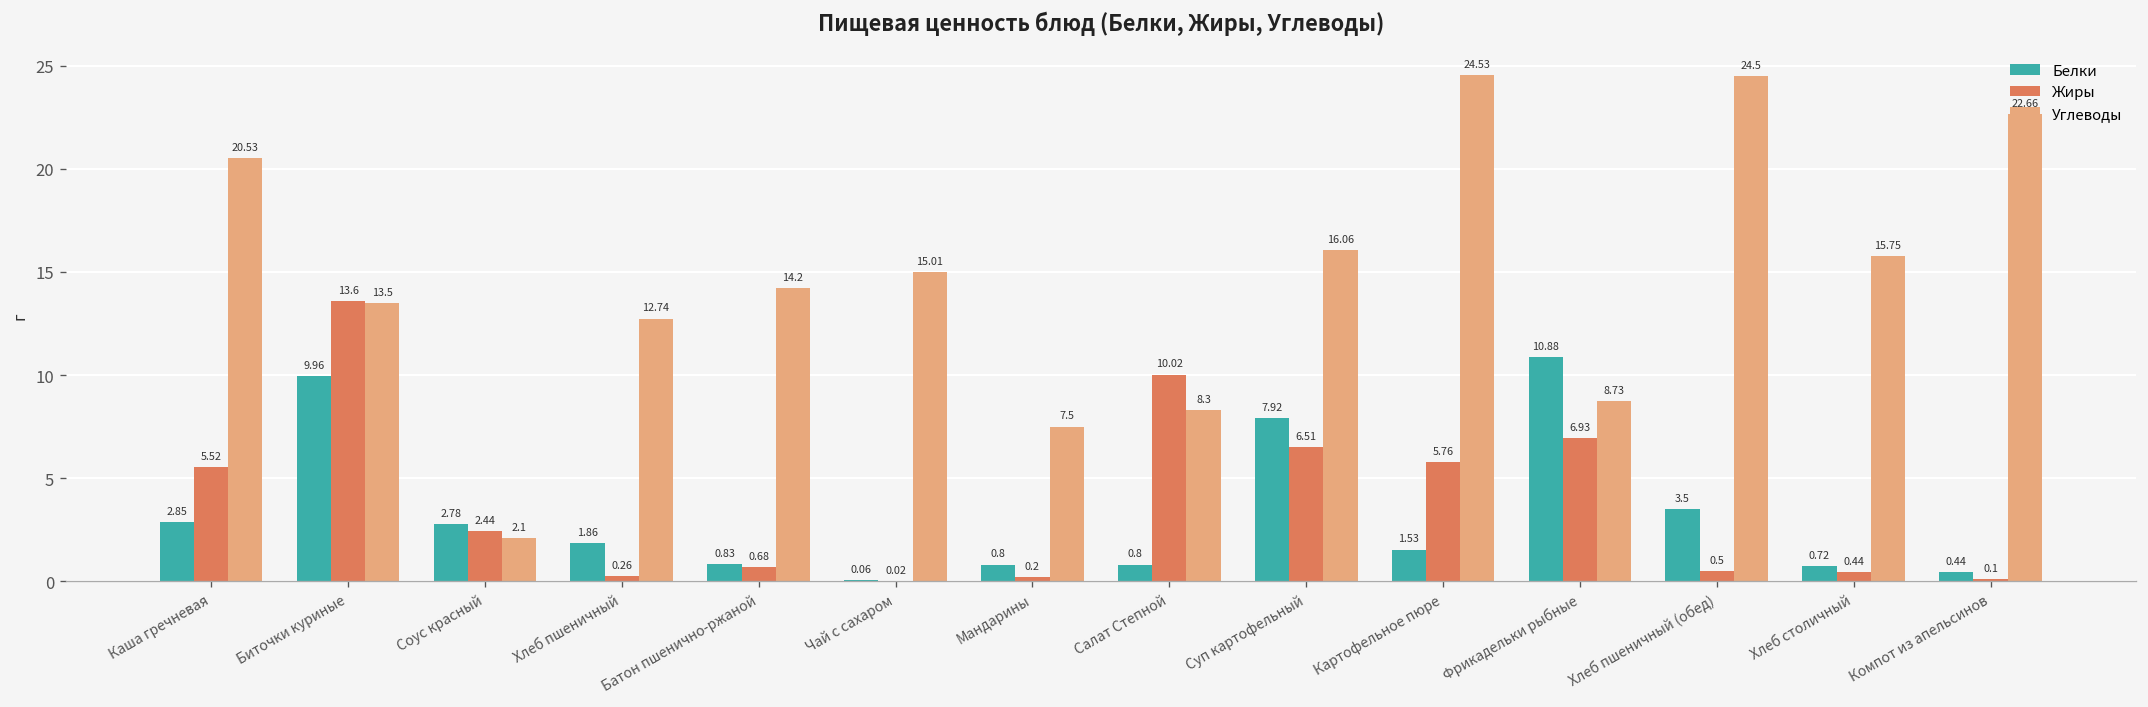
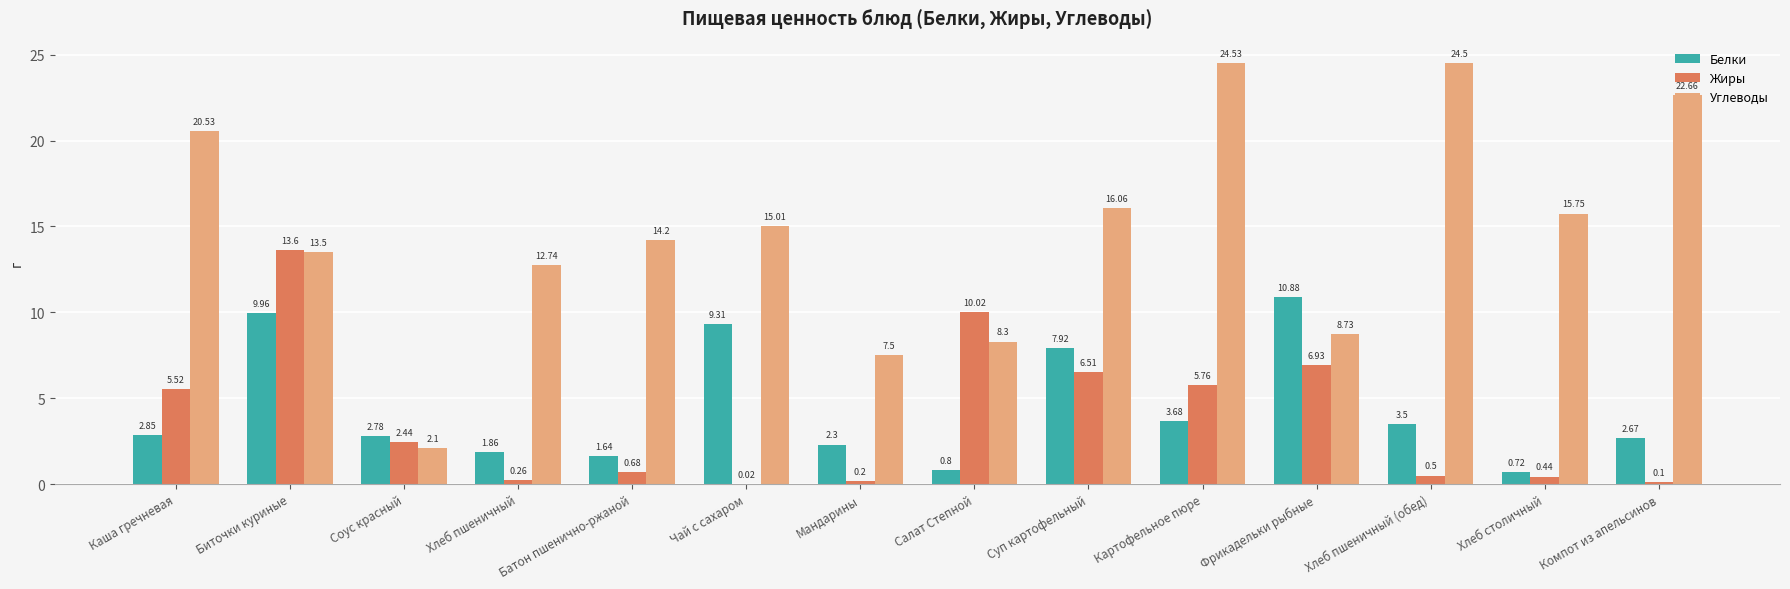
Белки, Батон пшенично-ржаной: 0.83 -> 1.64
Белки, Чай с сахаром: 0.06 -> 9.31
Белки, Мандарины: 0.8 -> 2.3
Белки, Картофельное пюре: 1.53 -> 3.68
Белки, Компот из апельсинов: 0.44 -> 2.67
